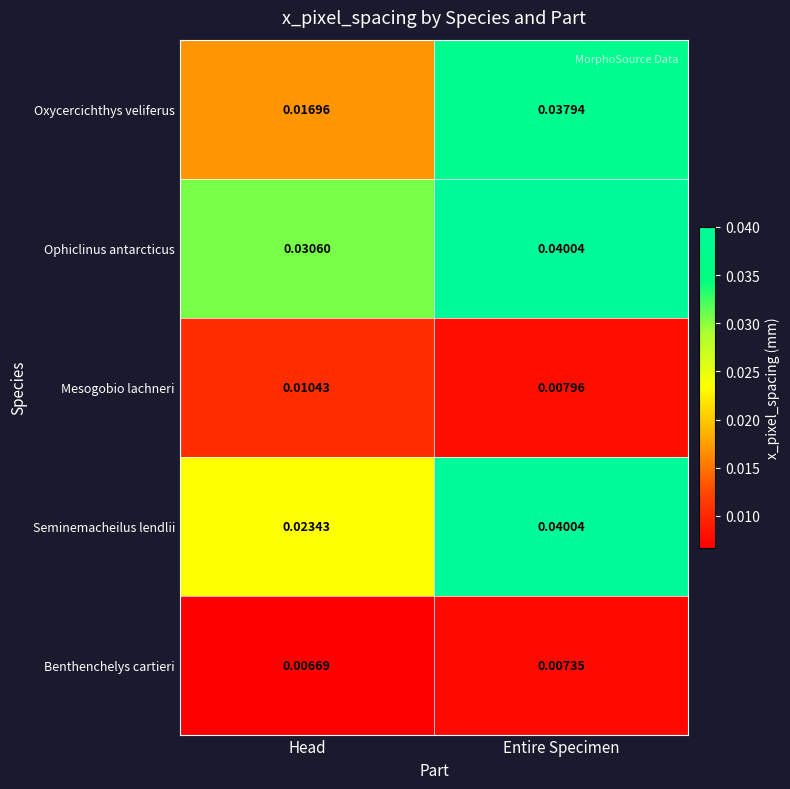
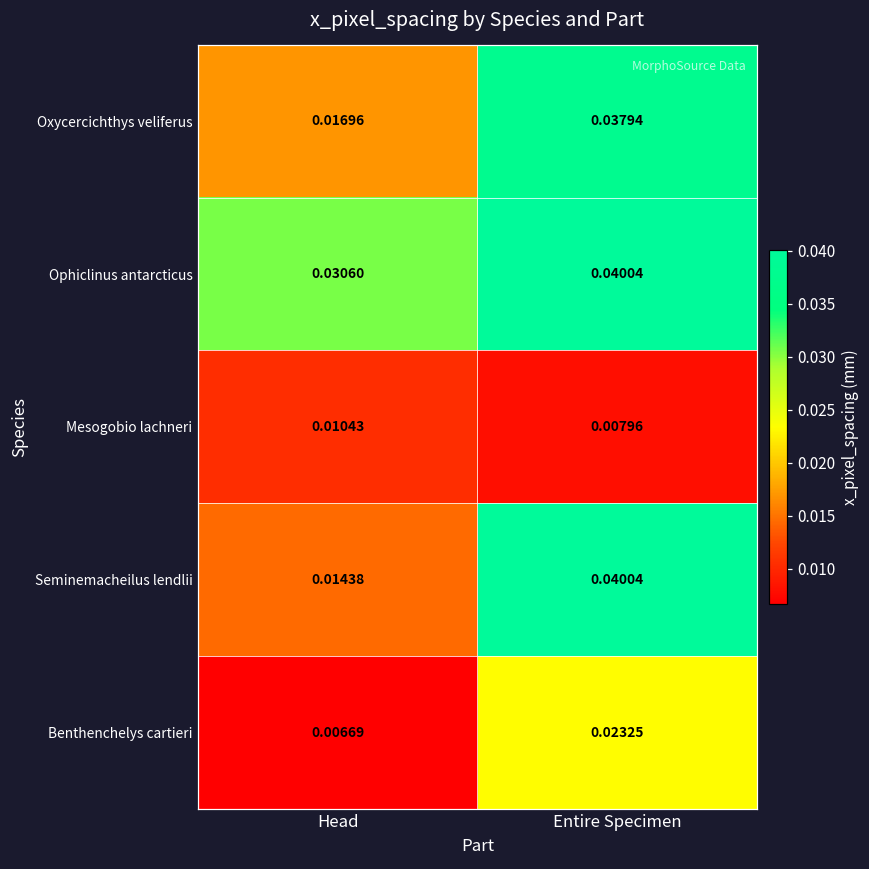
Seminemacheilus lendlii, Head: 0.02343 -> 0.01438
Benthenchelys cartieri, Entire Specimen: 0.00735 -> 0.02325
